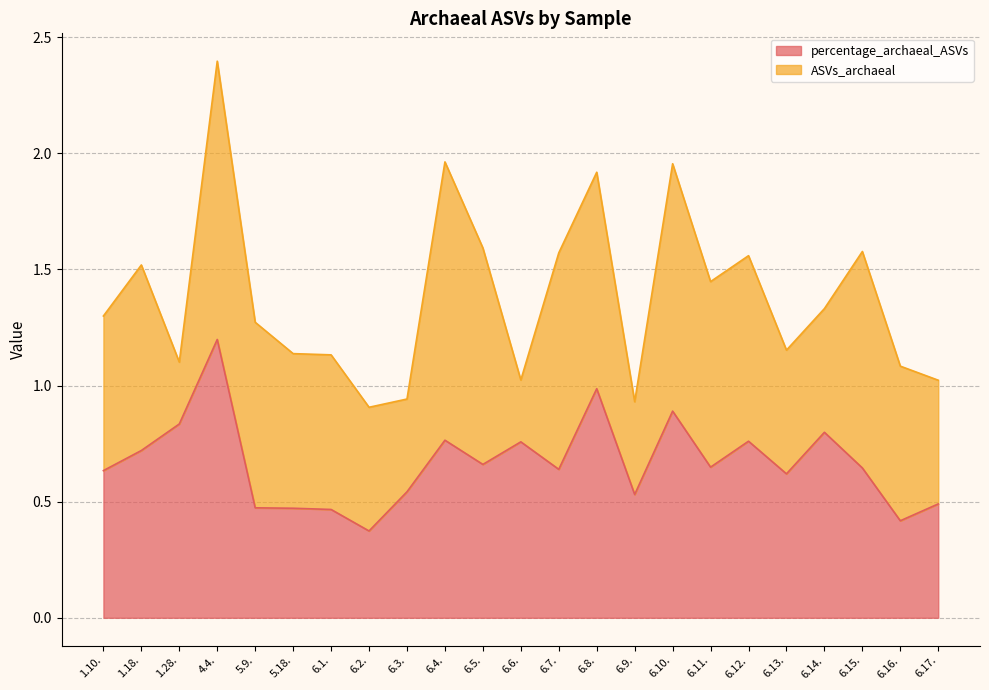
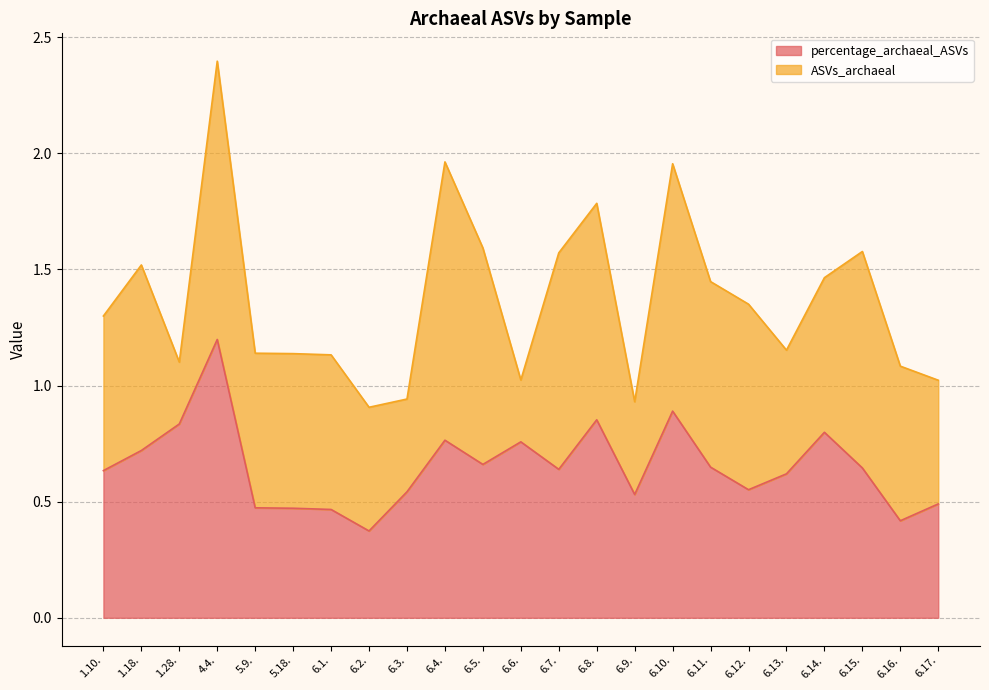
ASVs_archaeal, 5.9.: 0.80 -> 0.67
percentage_archaeal_ASVs, 6.8.: 0.99 -> 0.85
percentage_archaeal_ASVs, 6.12.: 0.76 -> 0.55
ASVs_archaeal, 6.14.: 0.53 -> 0.67
